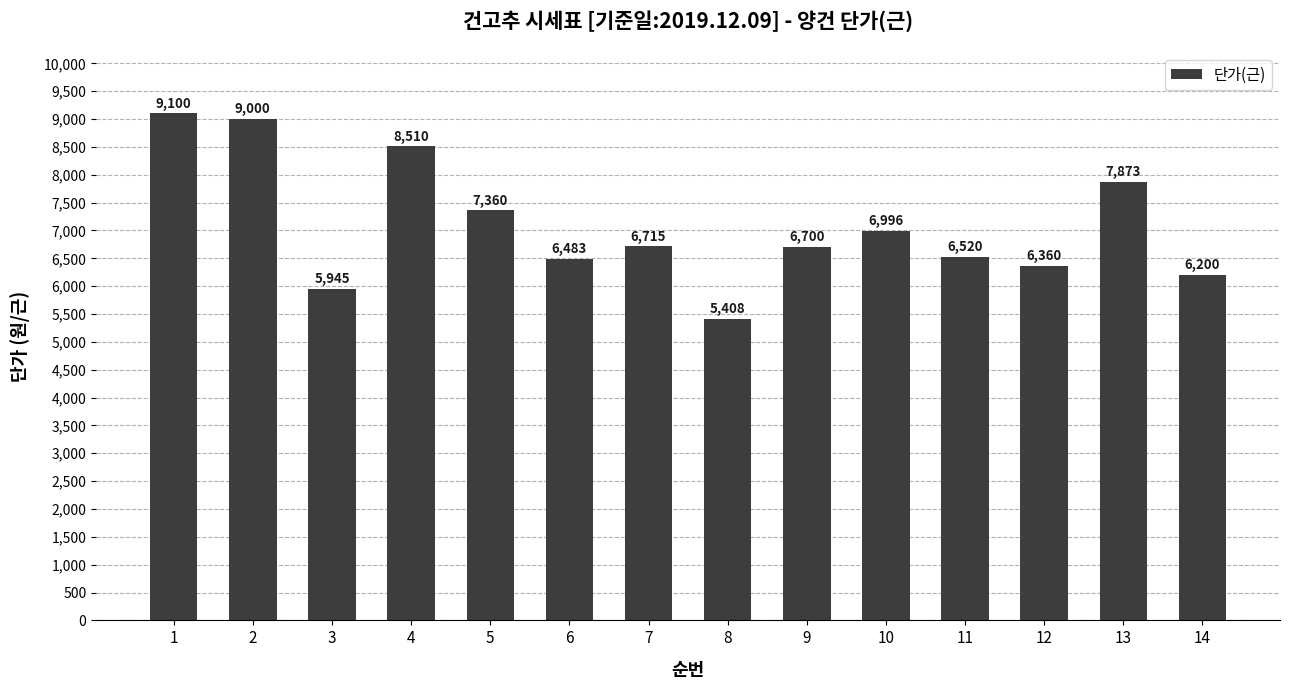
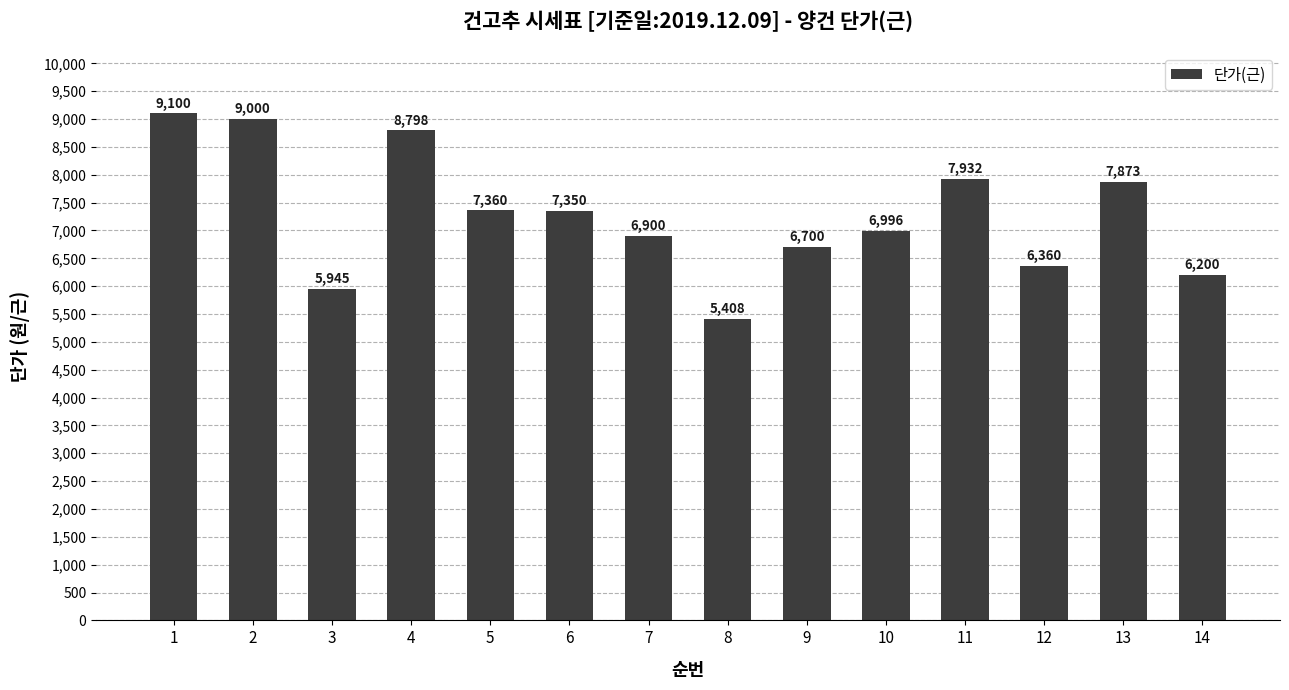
4: 8,510 -> 8,798
6: 6,483 -> 7,350
7: 6,715 -> 6,900
11: 6,520 -> 7,932
